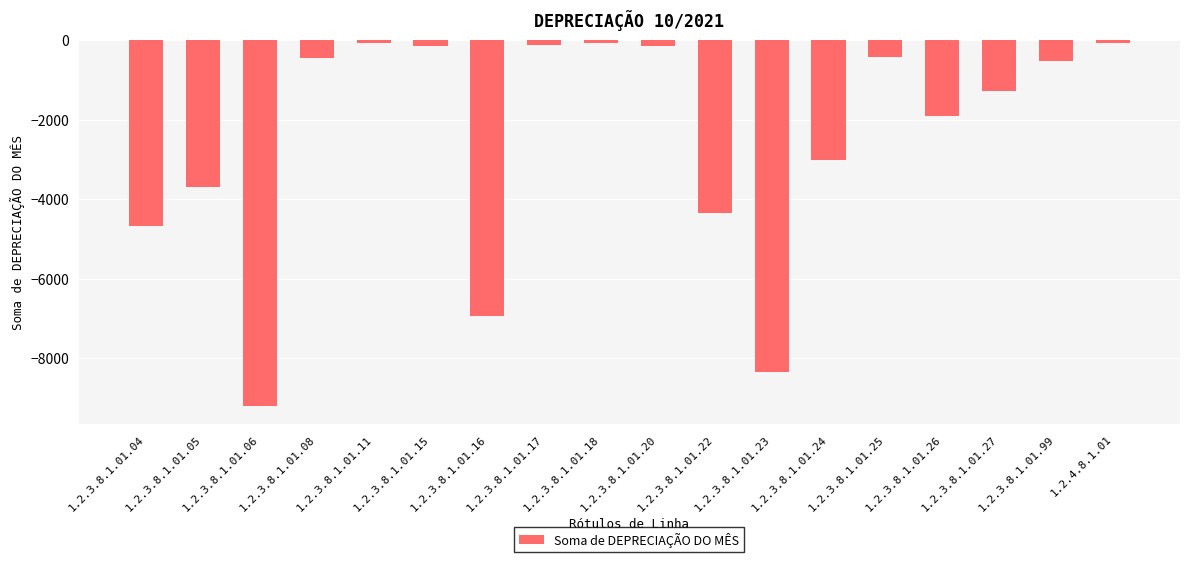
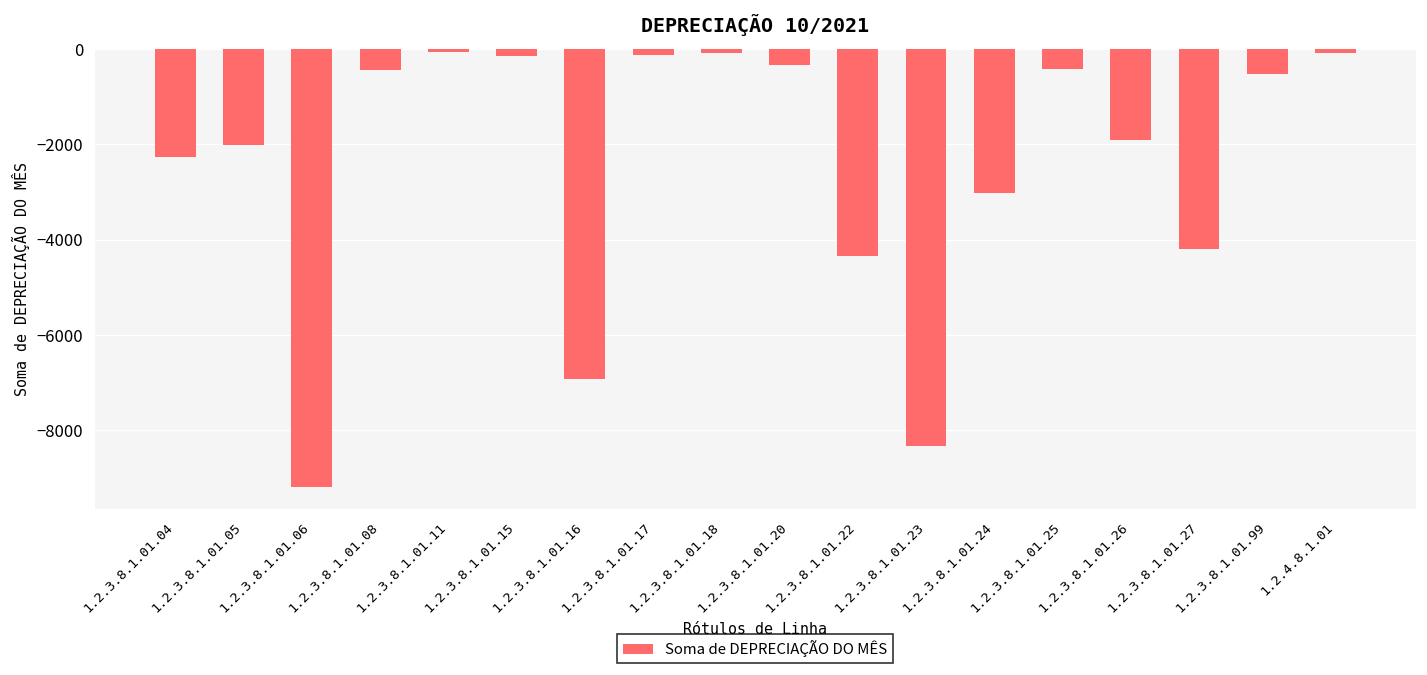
1.2.3.8.1.01.04: -4700 -> -2300
1.2.3.8.1.01.05: -3700 -> -2000
1.2.3.8.1.01.20: -100 -> -300
1.2.3.8.1.01.27: -1300 -> -4200
